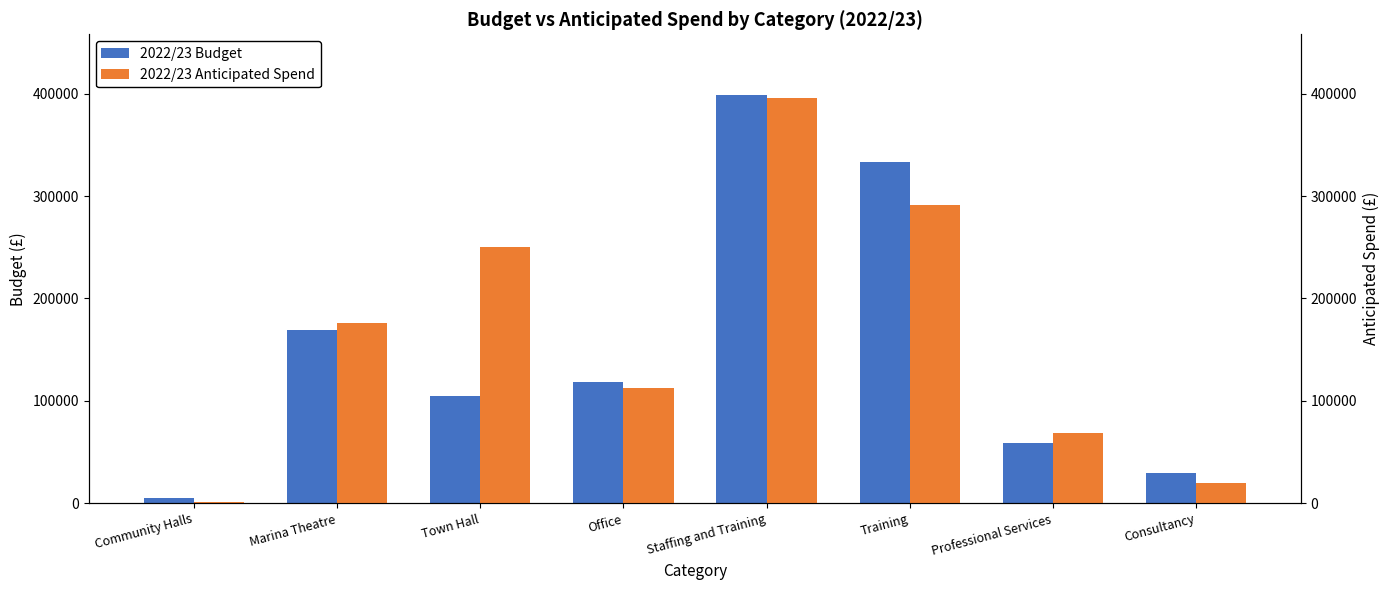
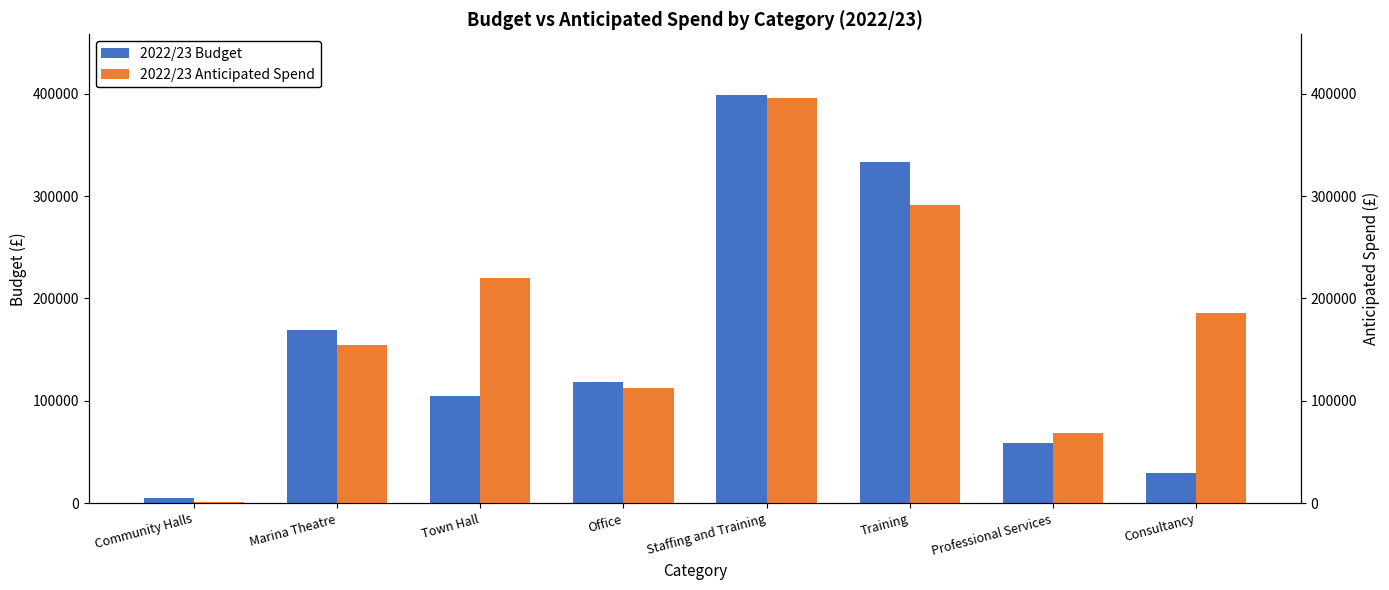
2022/23 Anticipated Spend, Marina Theatre: 176000 -> 155000
2022/23 Anticipated Spend, Town Hall: 251000 -> 220000
2022/23 Anticipated Spend, Consultancy: 19000 -> 186000
